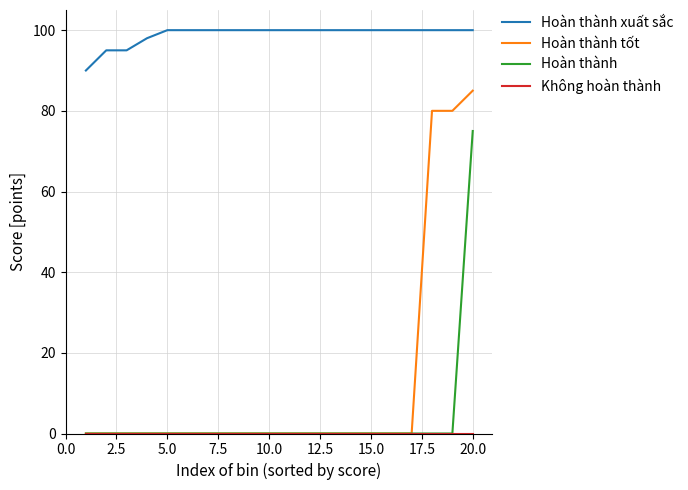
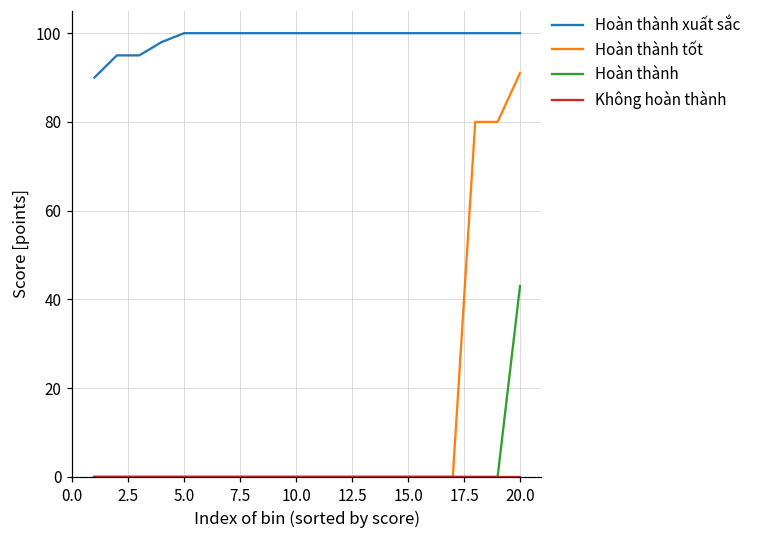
Hoàn thành tốt, 20.0: 85 -> 91
Hoàn thành, 20.0: 75 -> 43
